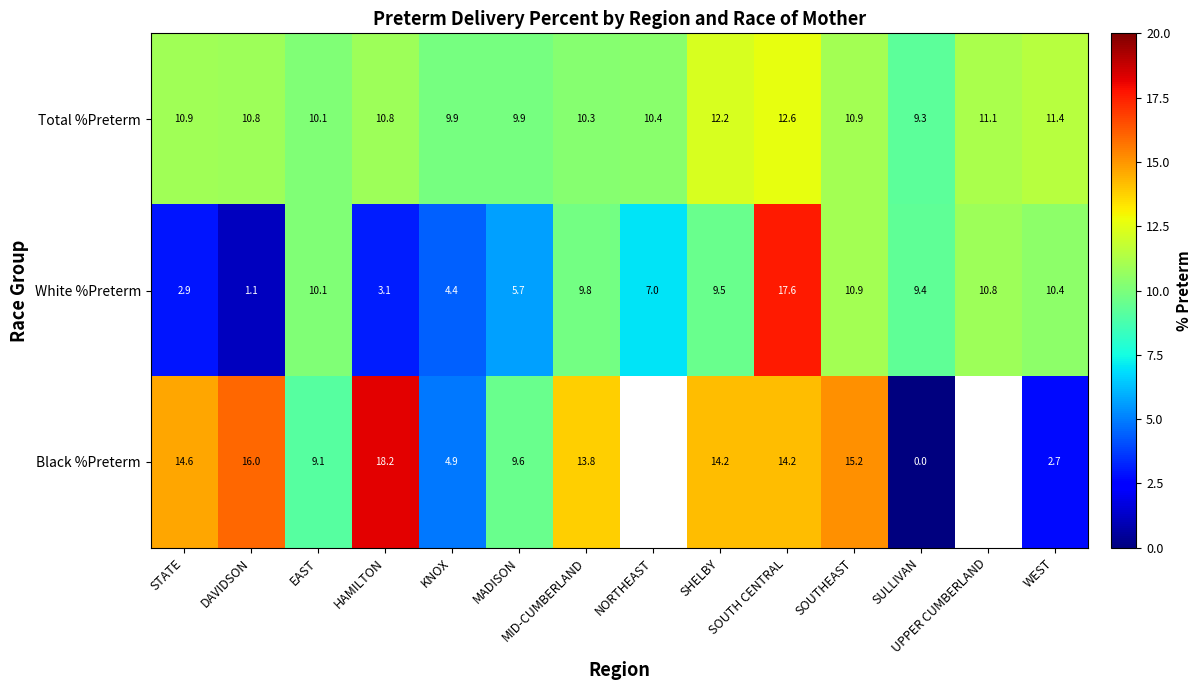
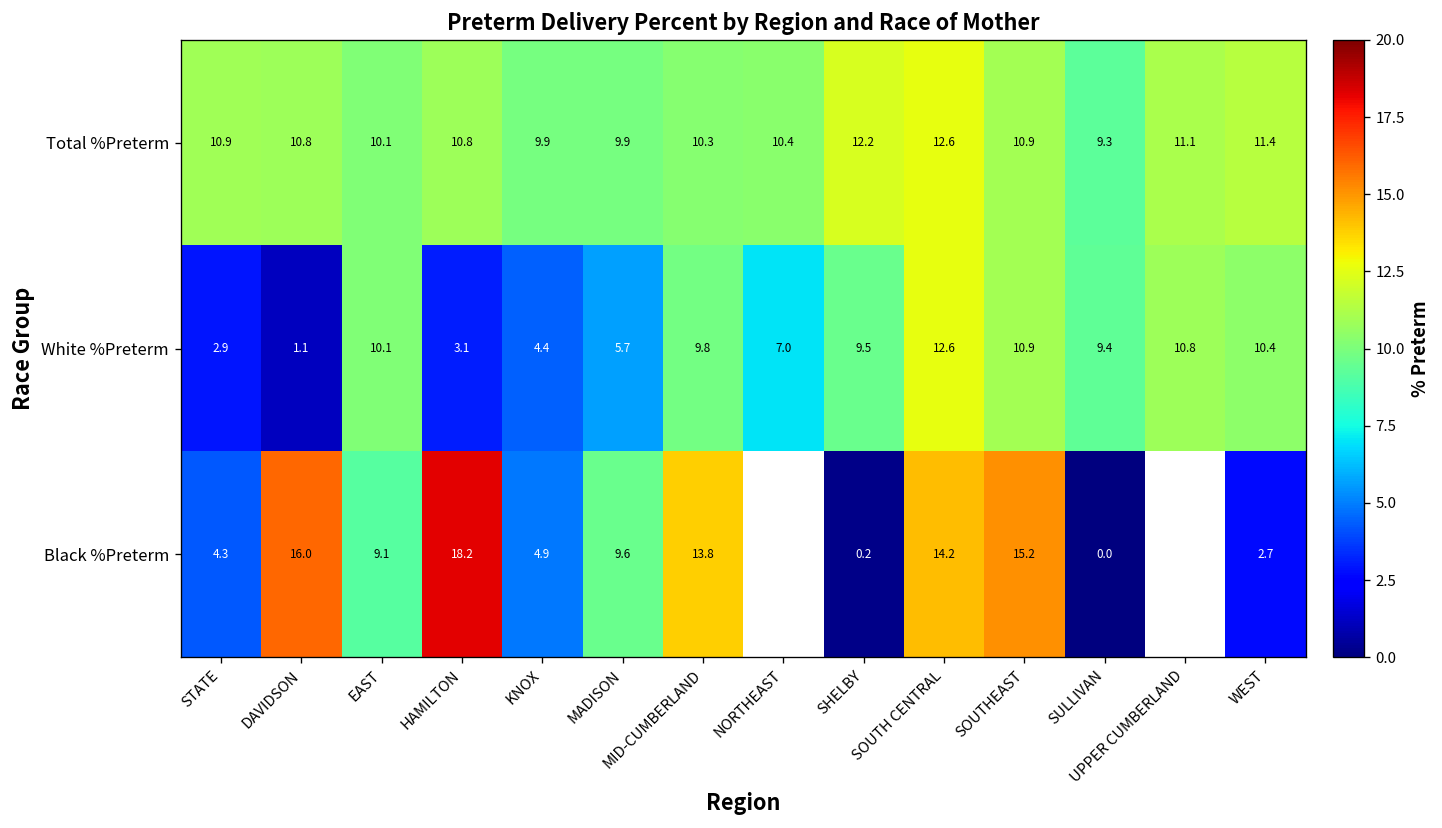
White %Preterm, SOUTH CENTRAL: 17.6 -> 12.6
Black %Preterm, STATE: 14.6 -> 4.3
Black %Preterm, SHELBY: 14.2 -> 0.2
